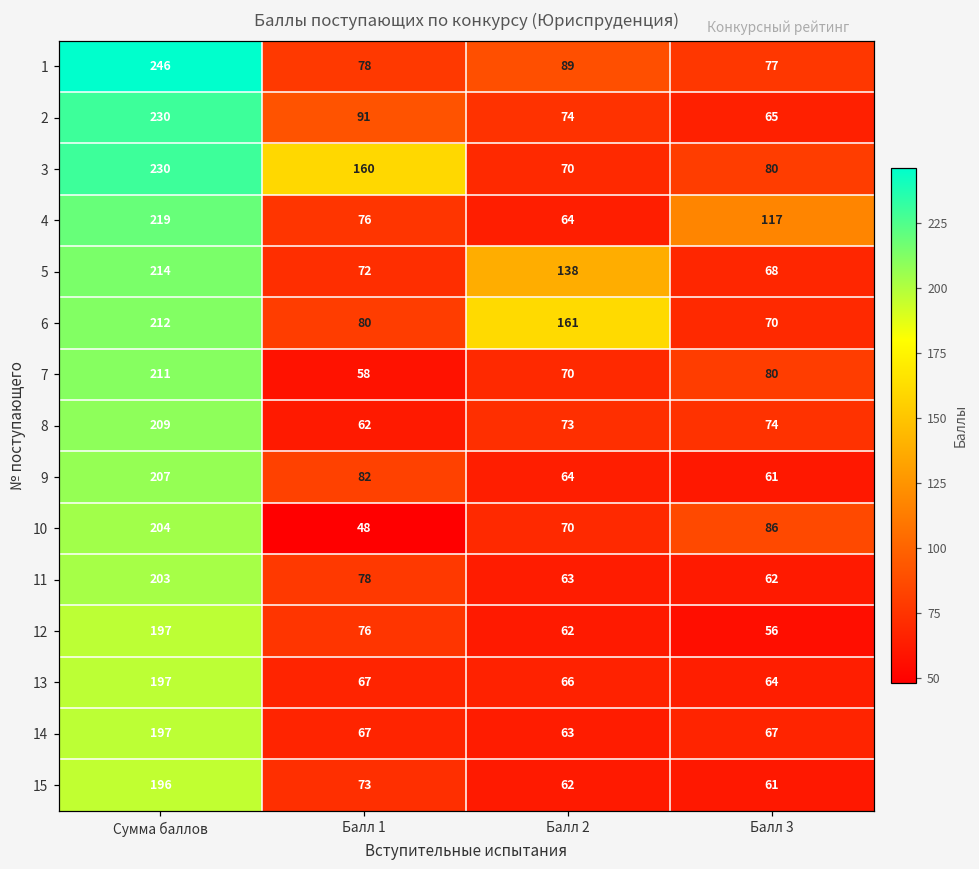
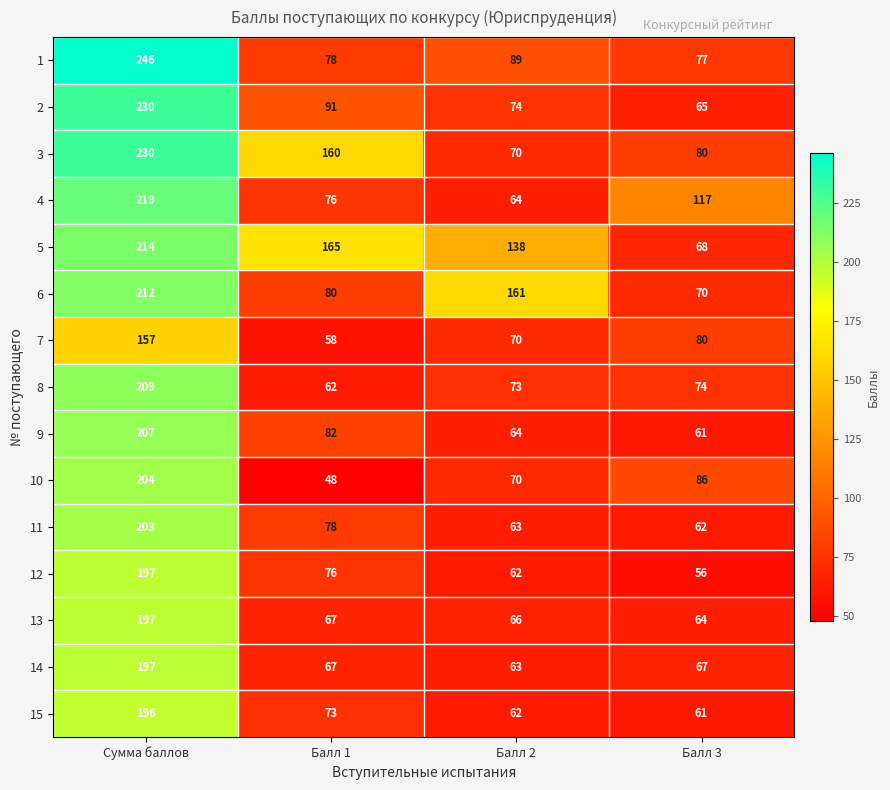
5, Балл 1: 72 -> 165
7, Сумма баллов: 211 -> 157
